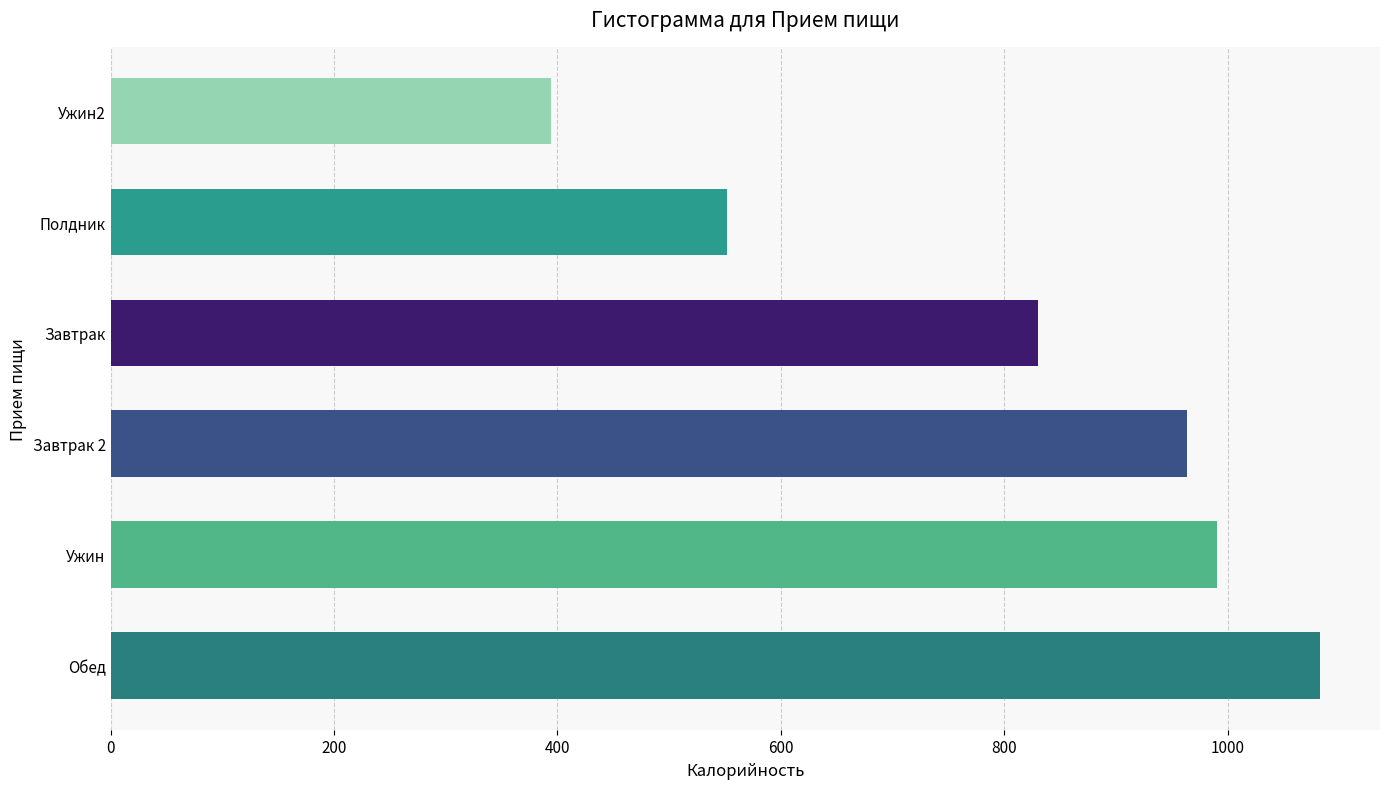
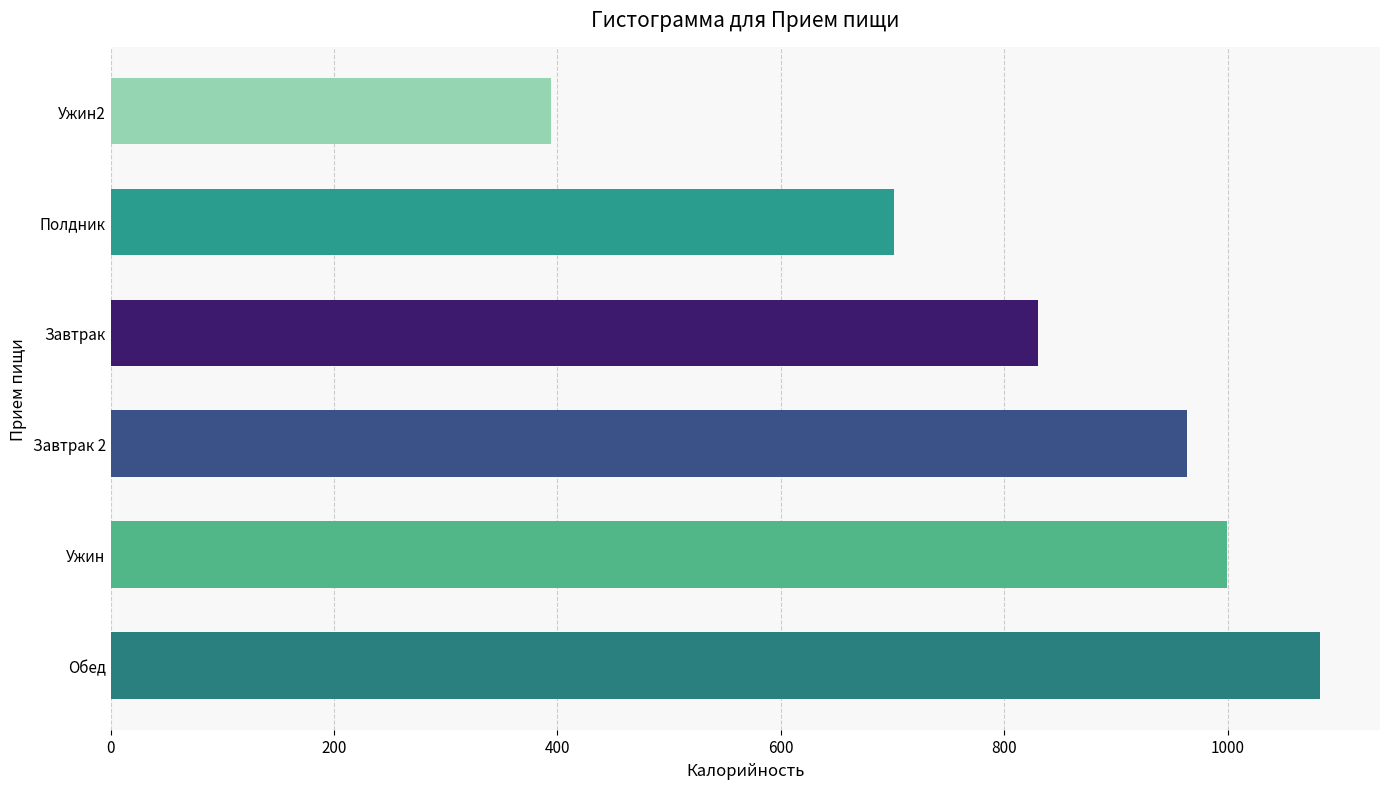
Полдник: 552 -> 701
Ужин: 990 -> 999
